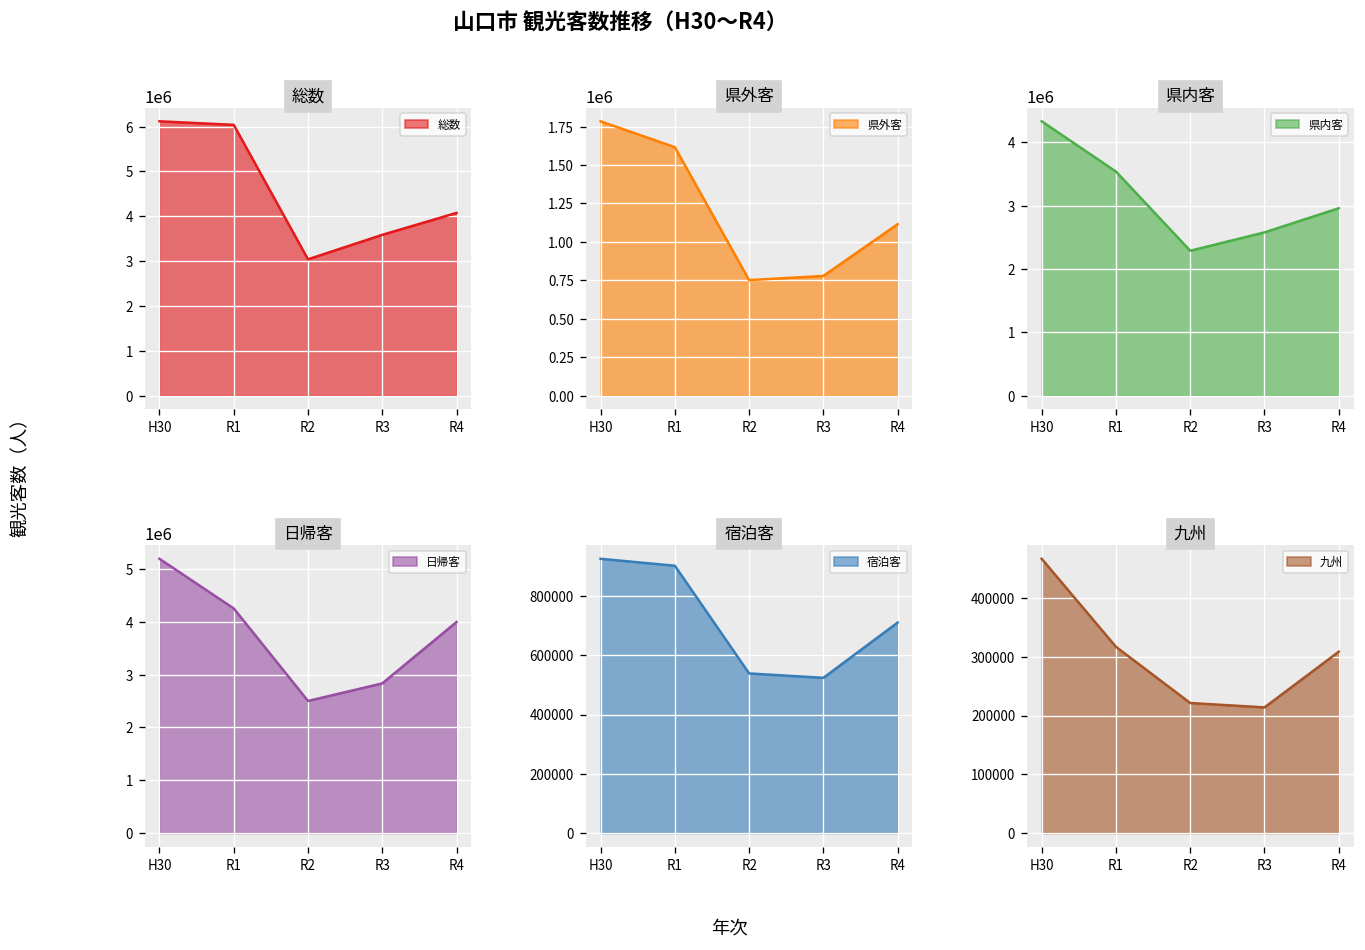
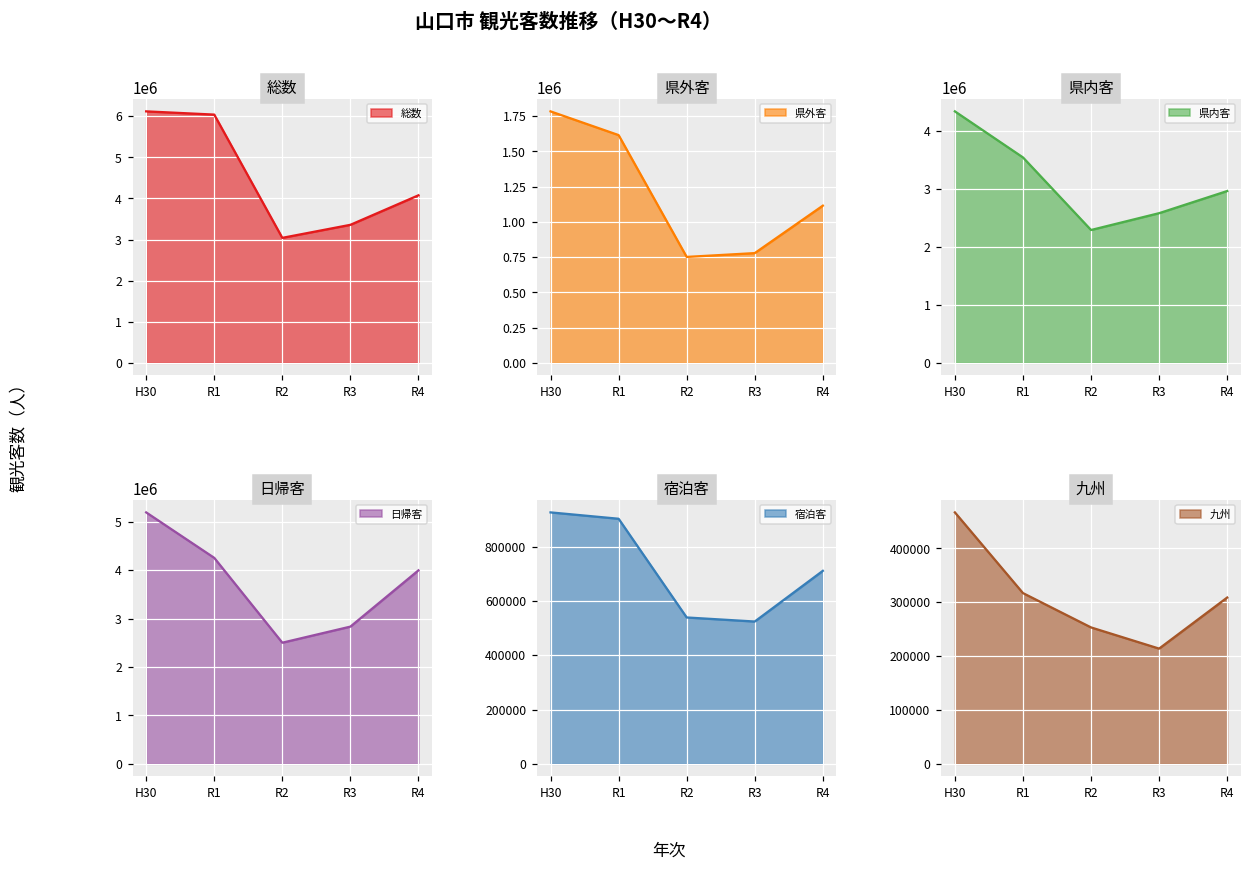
総数, R3: 3600000 -> 3400000
九州, R2: 220000 -> 250000
